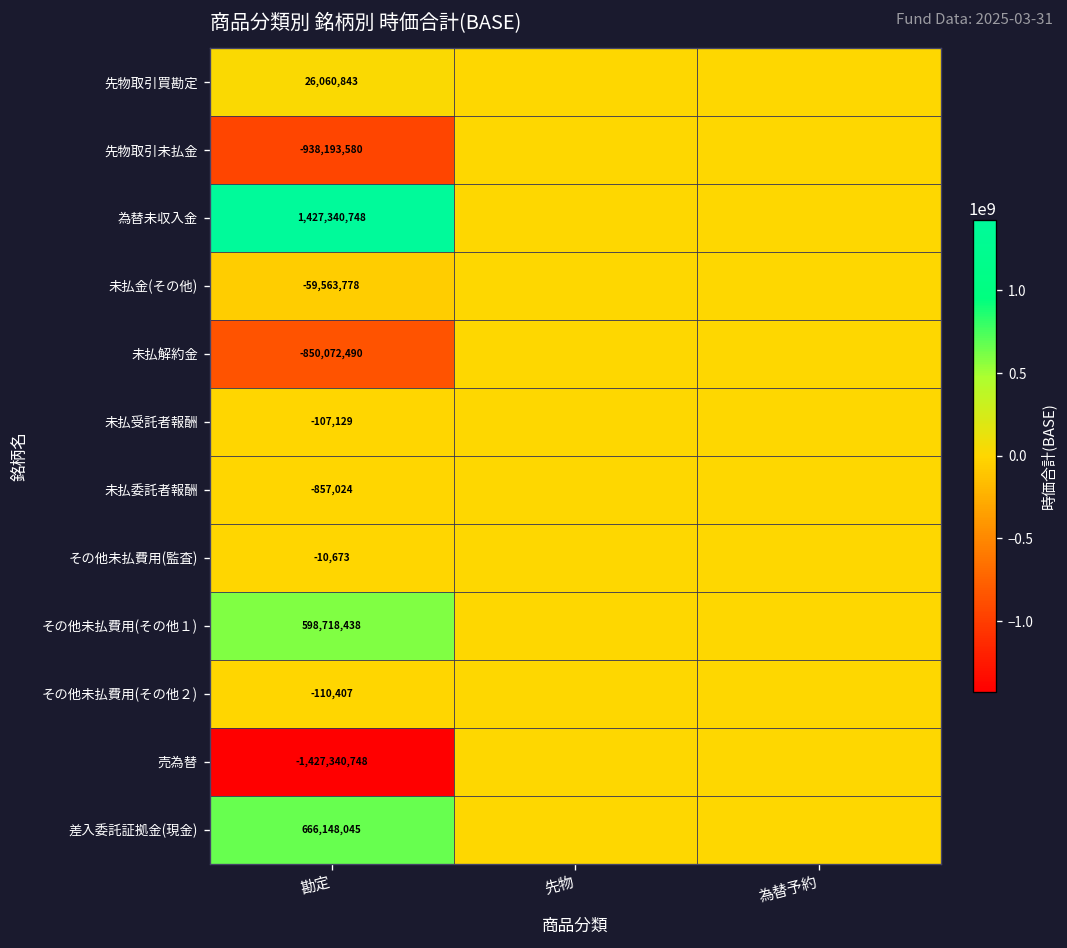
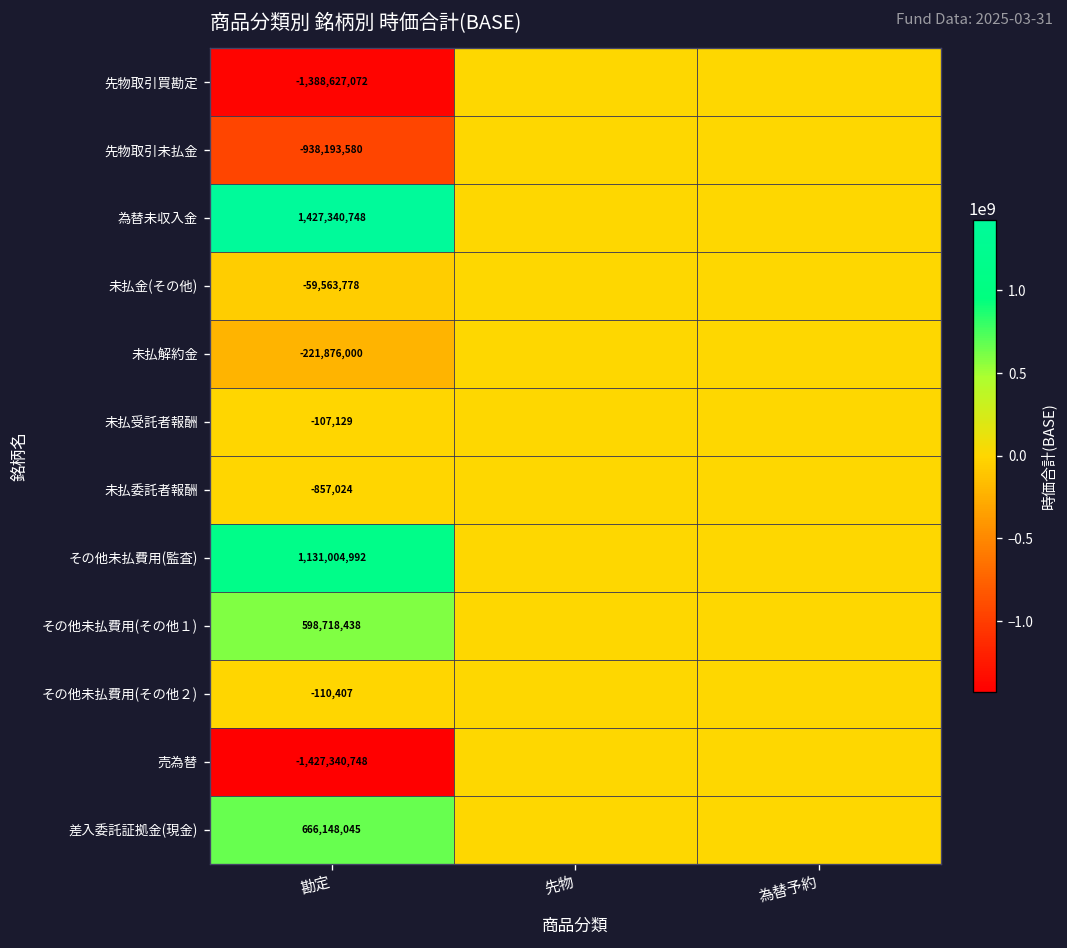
先物取引買勘定, 勘定: 26,060,843 -> -1,388,627,072
未払解約金, 勘定: -850,072,490 -> -221,876,000
その他未払費用(監査), 勘定: -10,673 -> 1,131,004,992
